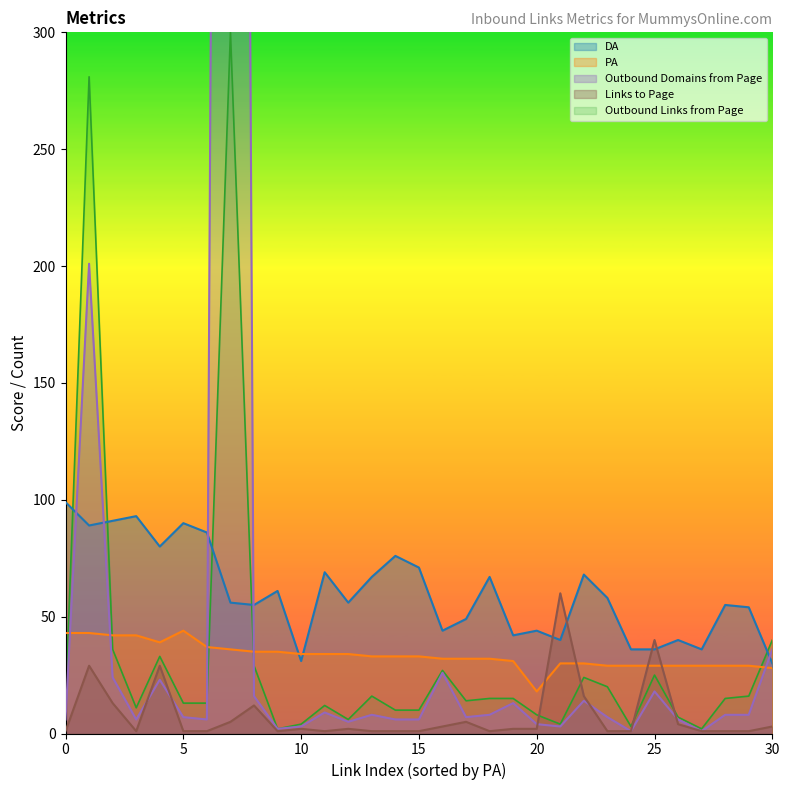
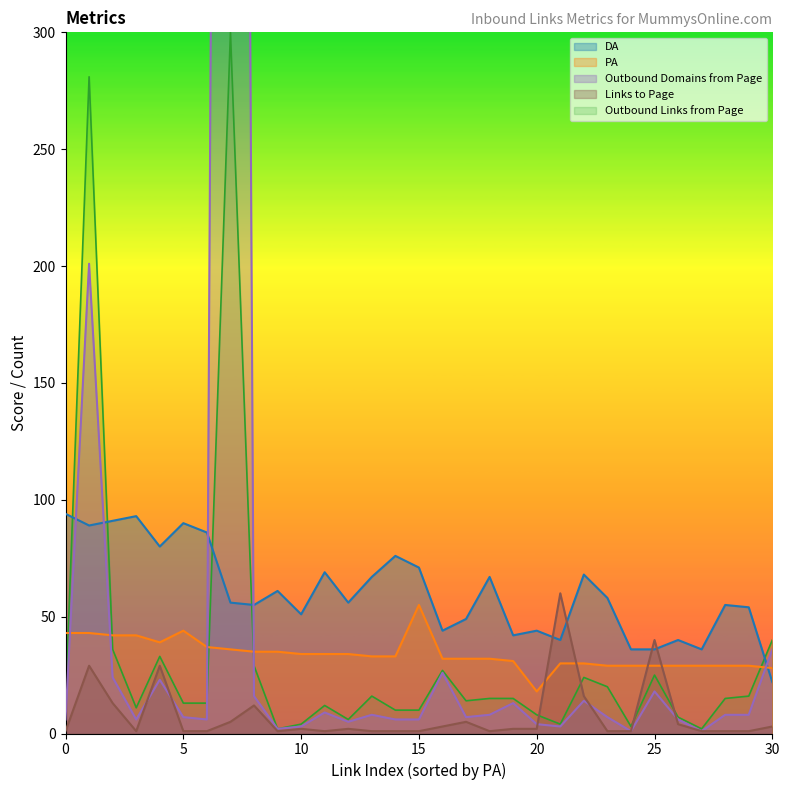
DA, 0: 99 -> 94
DA, 10: 31 -> 51
PA, 15: 33 -> 55
DA, 30: 30 -> 22
